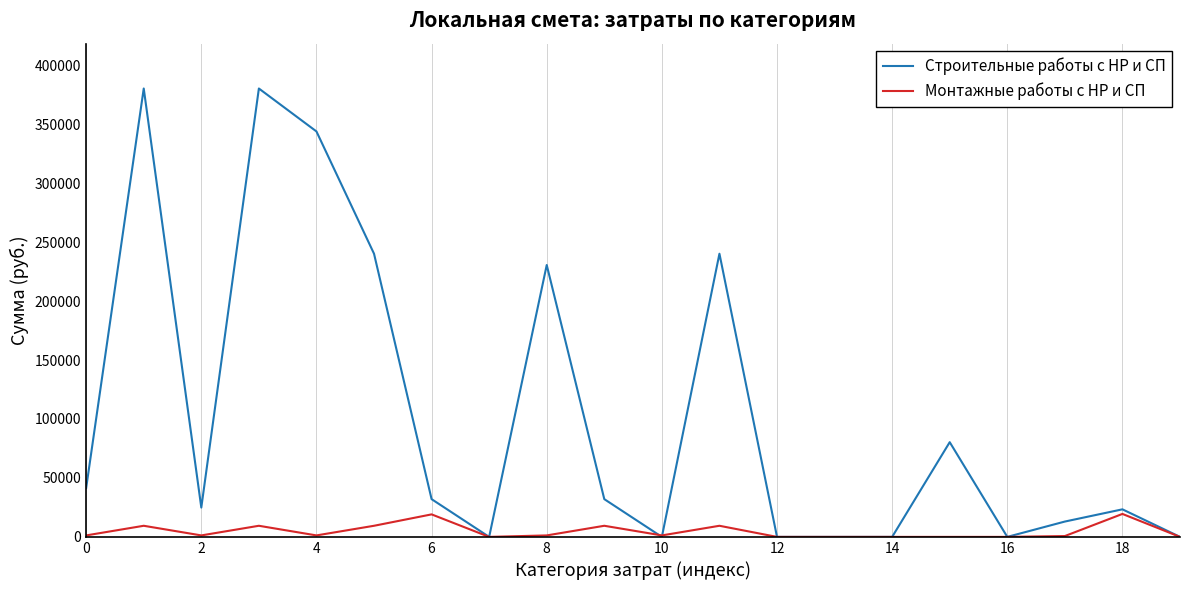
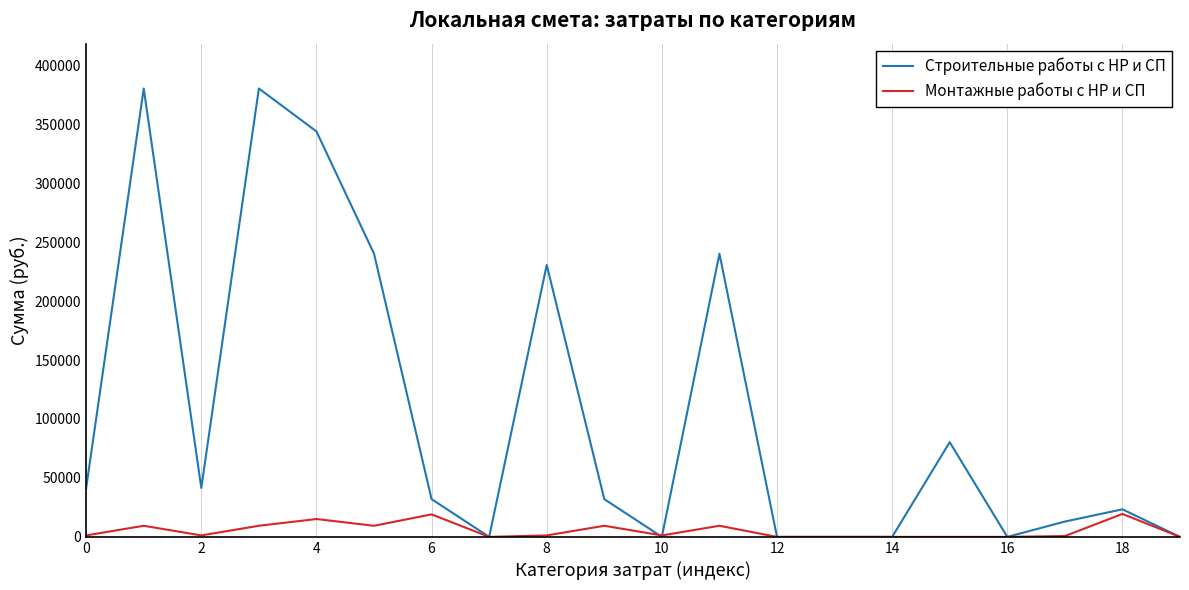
Строительные работы с НР и СП, 2: 25000 -> 42000
Монтажные работы с НР и СП, 4: 1000 -> 15000
